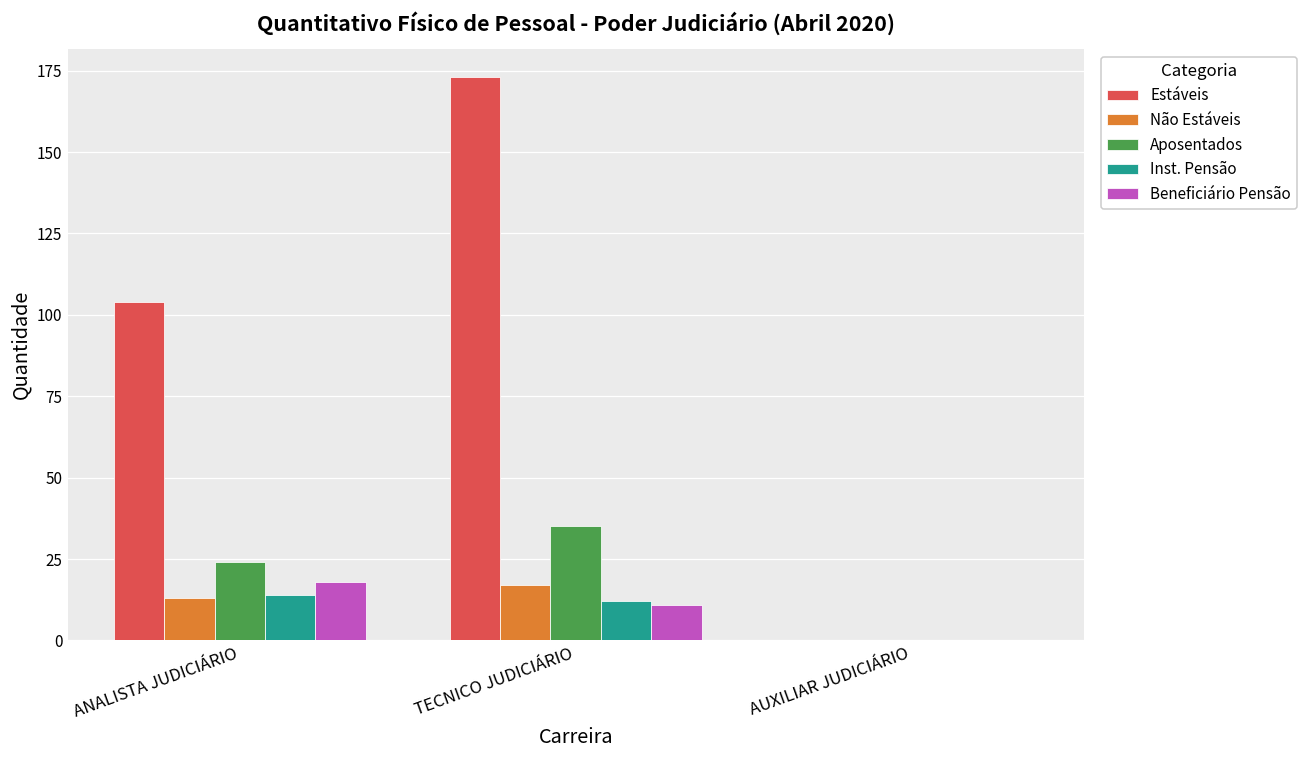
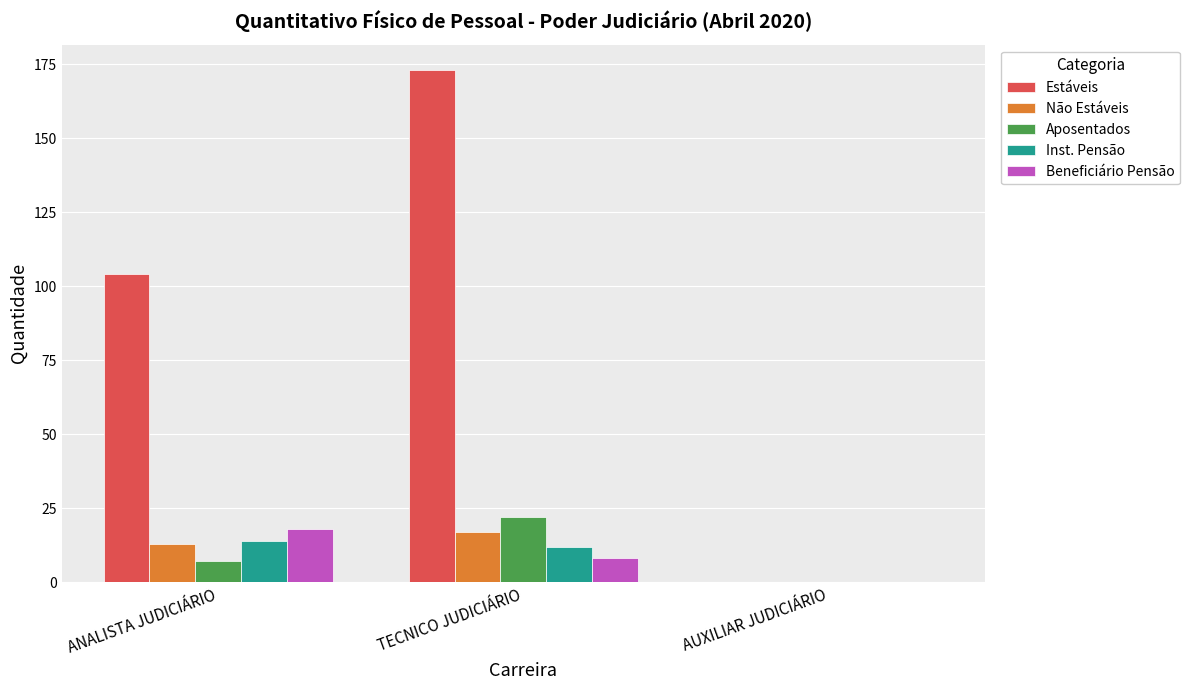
Aposentados, ANALISTA JUDICIÁRIO: 24 -> 7
Aposentados, TECNICO JUDICIÁRIO: 35 -> 22
Beneficiário Pensão, TECNICO JUDICIÁRIO: 11 -> 8
